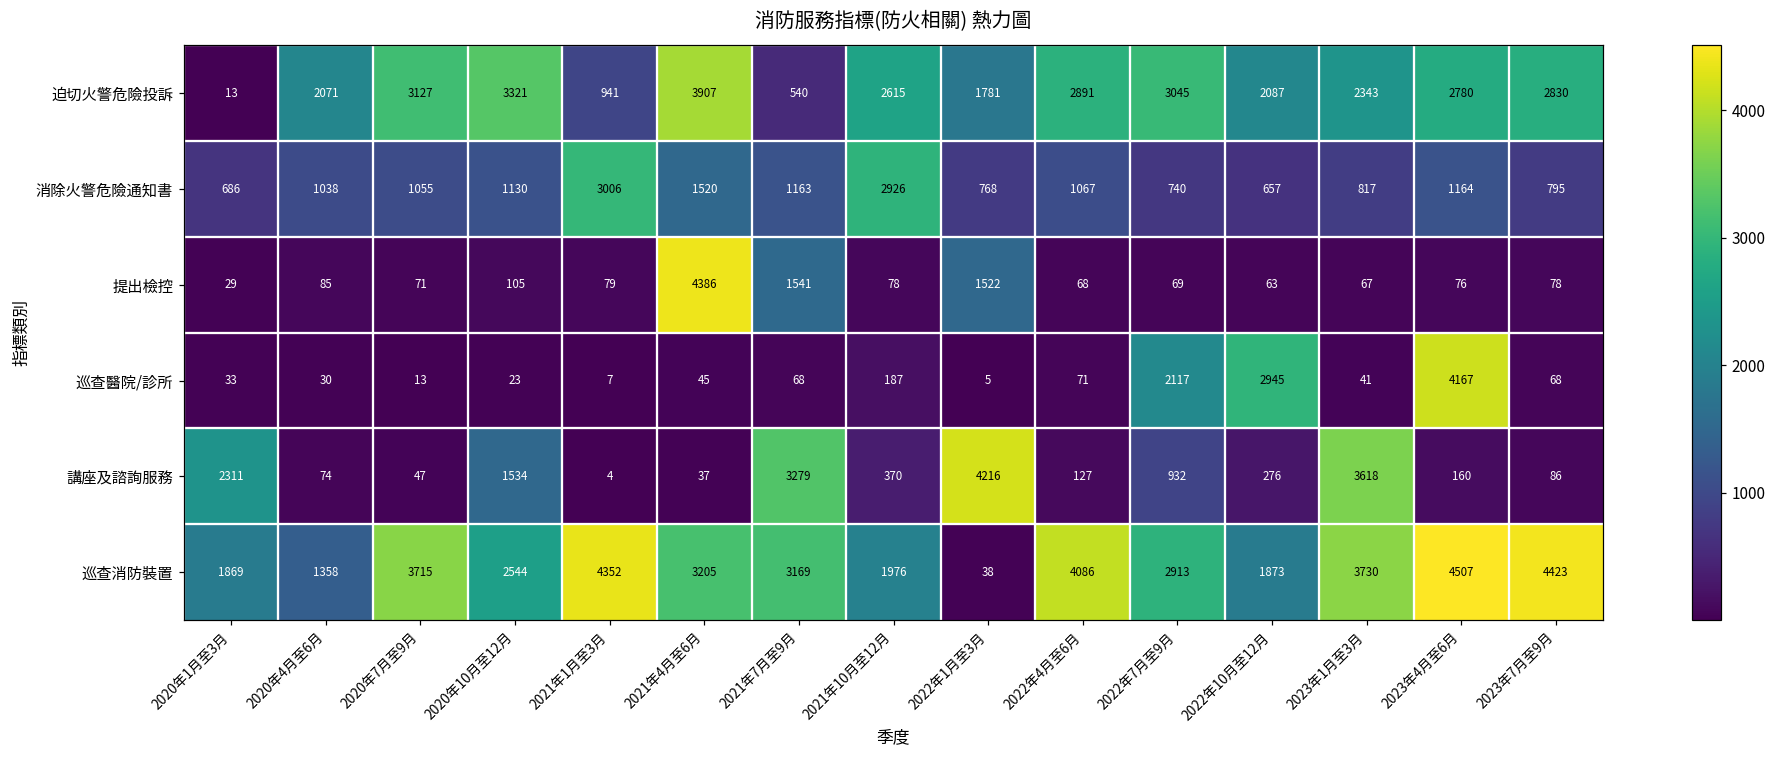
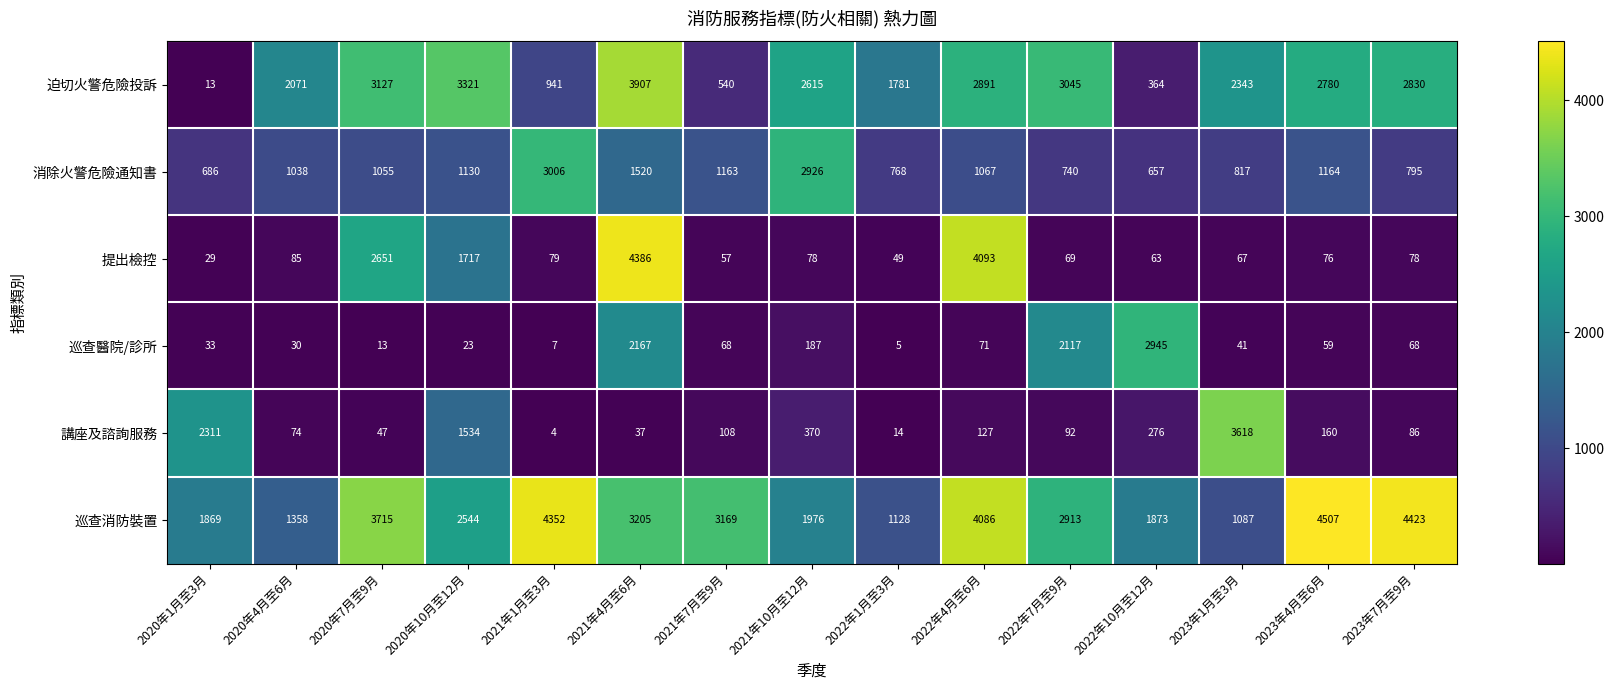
迫切火警危險投訴, 2022年10月至12月: 2087 -> 364
提出檢控, 2020年7月至9月: 71 -> 2651
提出檢控, 2020年10月至12月: 105 -> 1717
提出檢控, 2021年7月至9月: 1541 -> 57
提出檢控, 2022年1月至3月: 1522 -> 49
提出檢控, 2022年4月至6月: 68 -> 4093
巡查醫院/診所, 2021年4月至6月: 45 -> 2167
巡查醫院/診所, 2023年4月至6月: 4167 -> 59
講座及諮詢服務, 2021年7月至9月: 3279 -> 108
講座及諮詢服務, 2022年1月至3月: 4216 -> 14
講座及諮詢服務, 2022年7月至9月: 932 -> 92
巡查消防裝置, 2022年1月至3月: 38 -> 1128
巡查消防裝置, 2023年1月至3月: 3730 -> 1087
